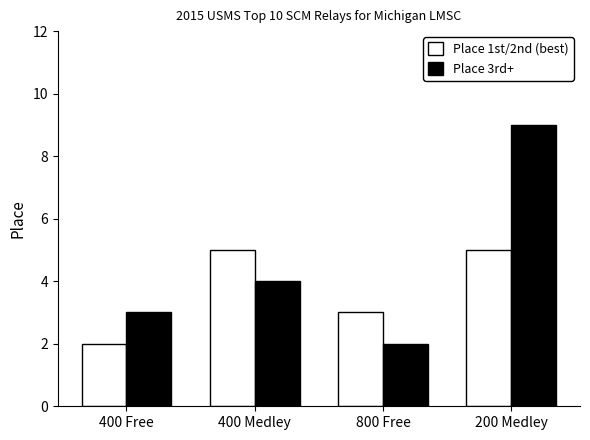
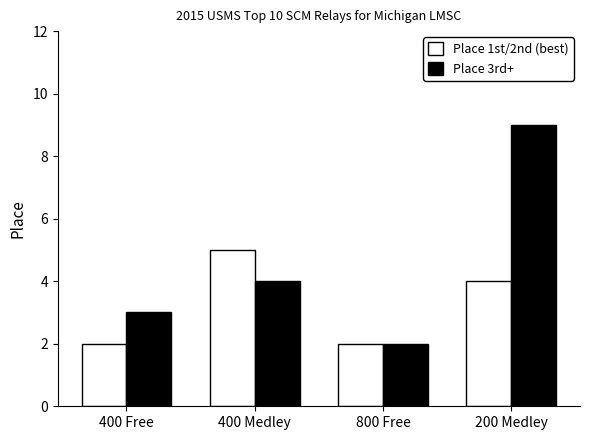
Place 1st/2nd (best), 800 Free: 3 -> 2
Place 1st/2nd (best), 200 Medley: 5 -> 4
